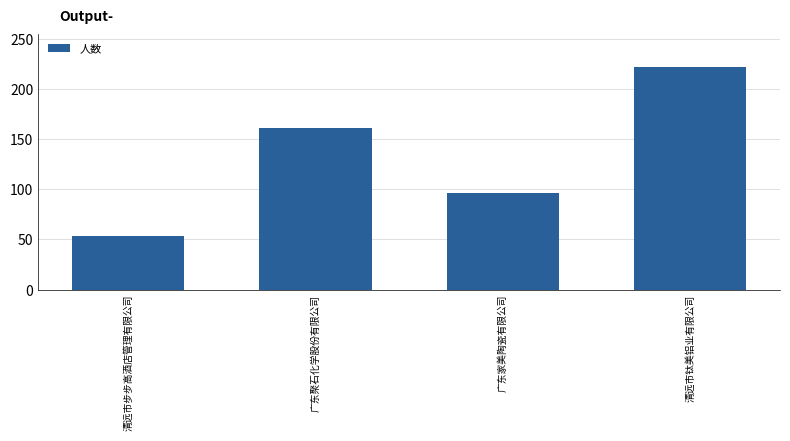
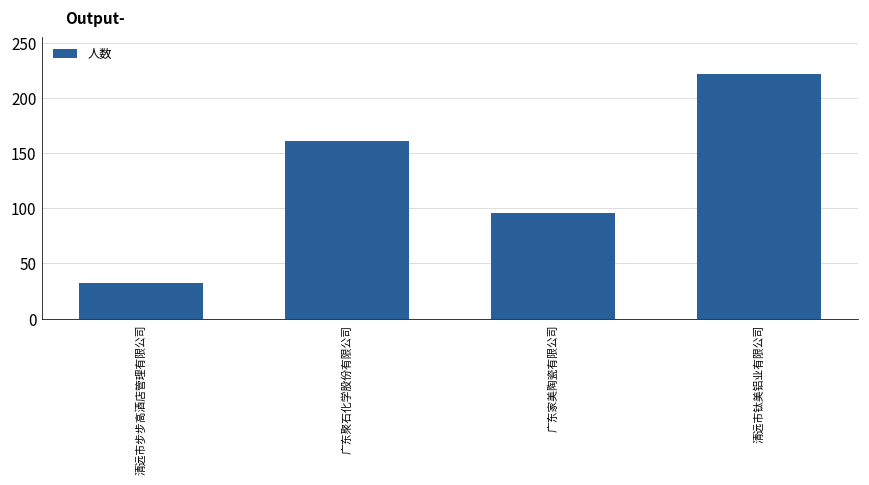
清远市步步高酒店管理有限公司: 53 -> 32
